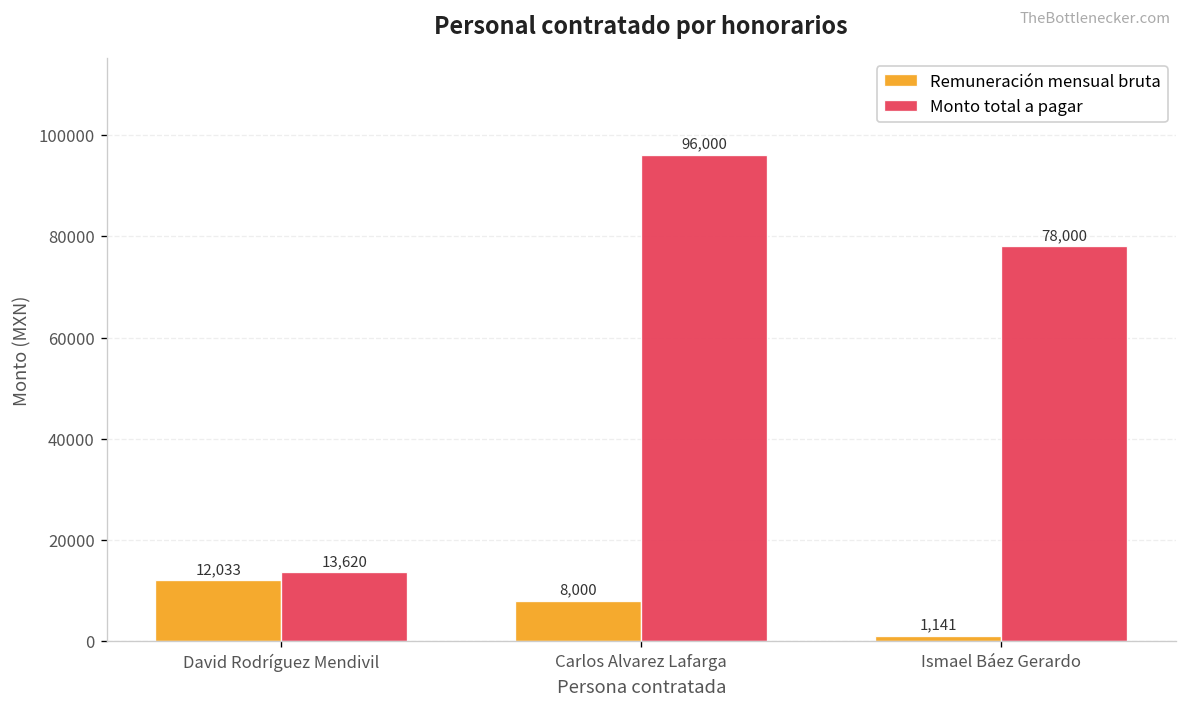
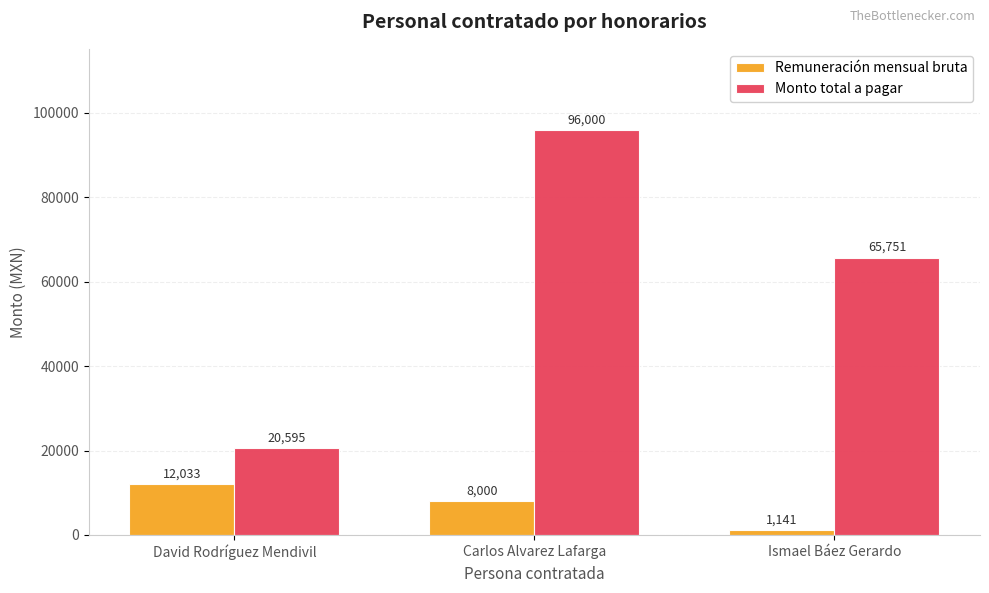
Monto total a pagar, David Rodríguez Mendivil: 13,620 -> 20,595
Monto total a pagar, Ismael Báez Gerardo: 78,000 -> 65,751
